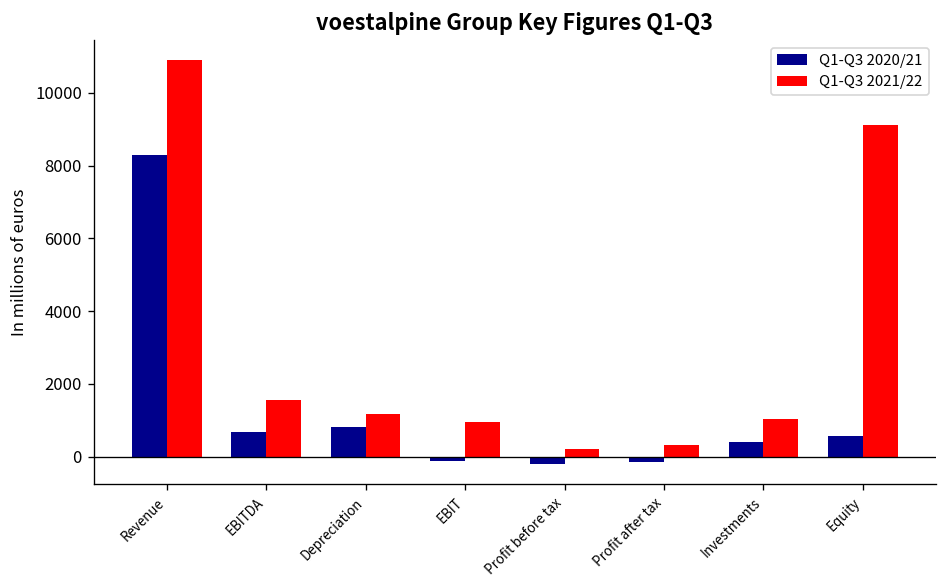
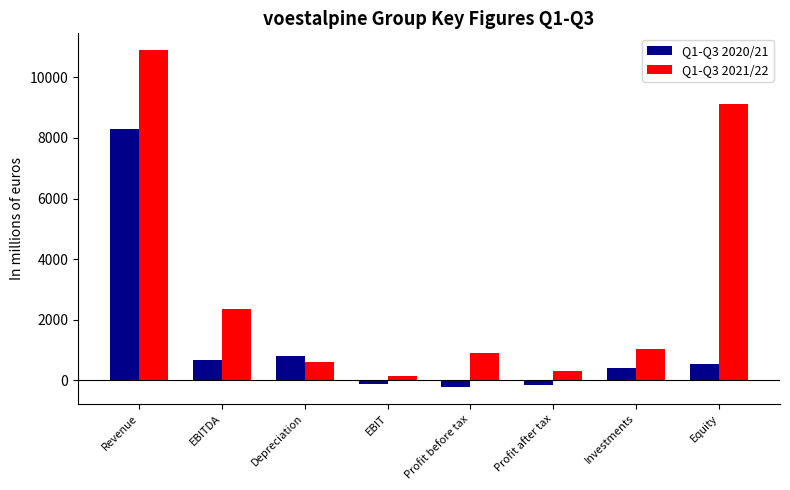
Q1-Q3 2021/22, EBITDA: 1500 -> 2400
Q1-Q3 2021/22, Depreciation: 1200 -> 600
Q1-Q3 2021/22, EBIT: 900 -> 100
Q1-Q3 2021/22, Profit before tax: 200 -> 900
